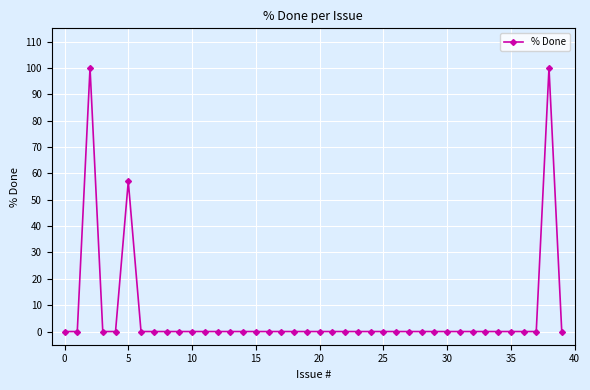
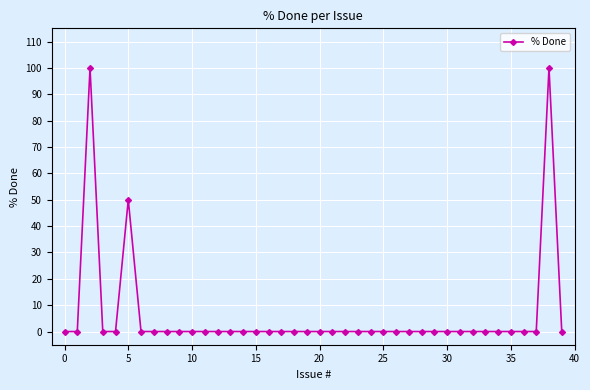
5: 57 -> 50
